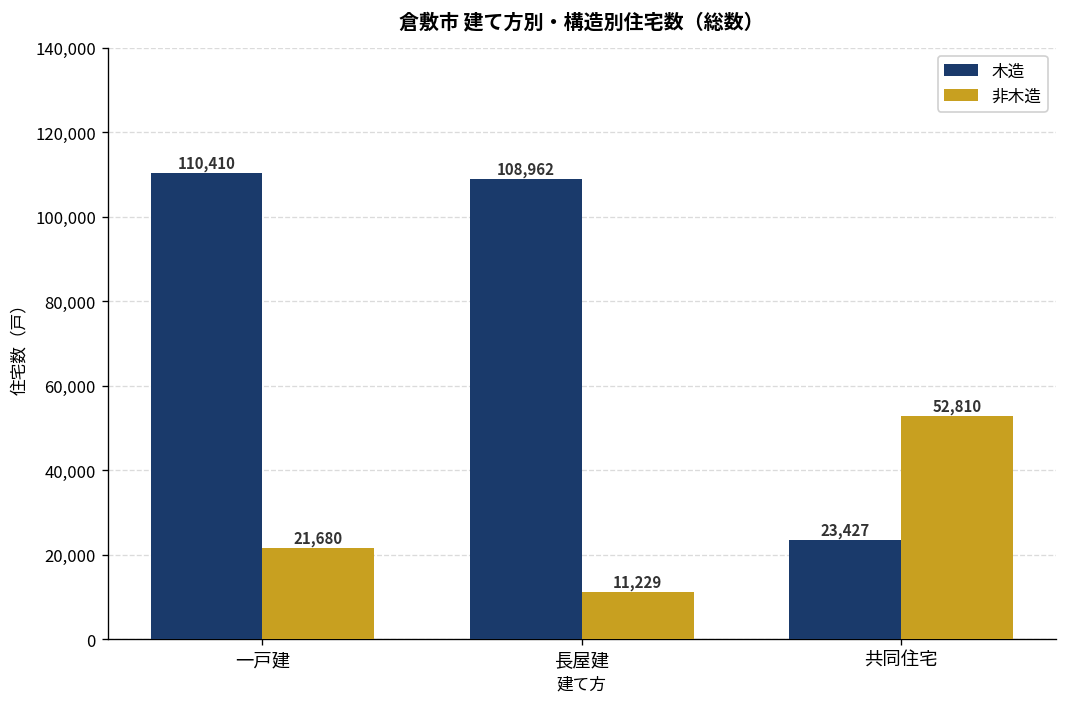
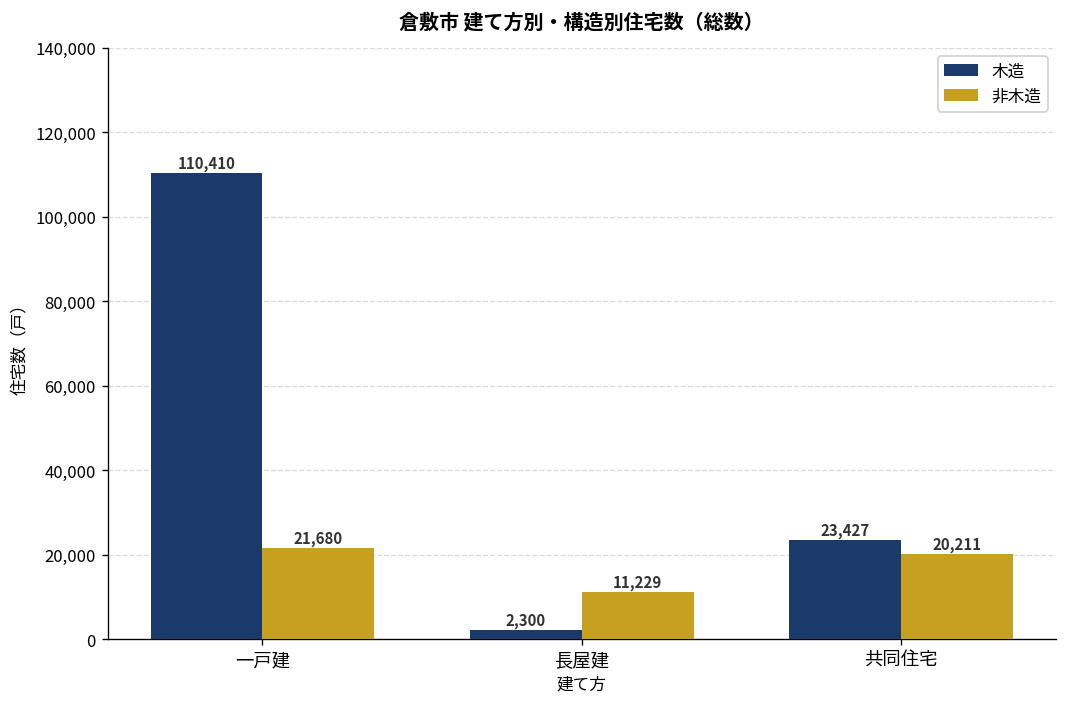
木造, 長屋建: 108,962 -> 2,300
非木造, 共同住宅: 52,810 -> 20,211
